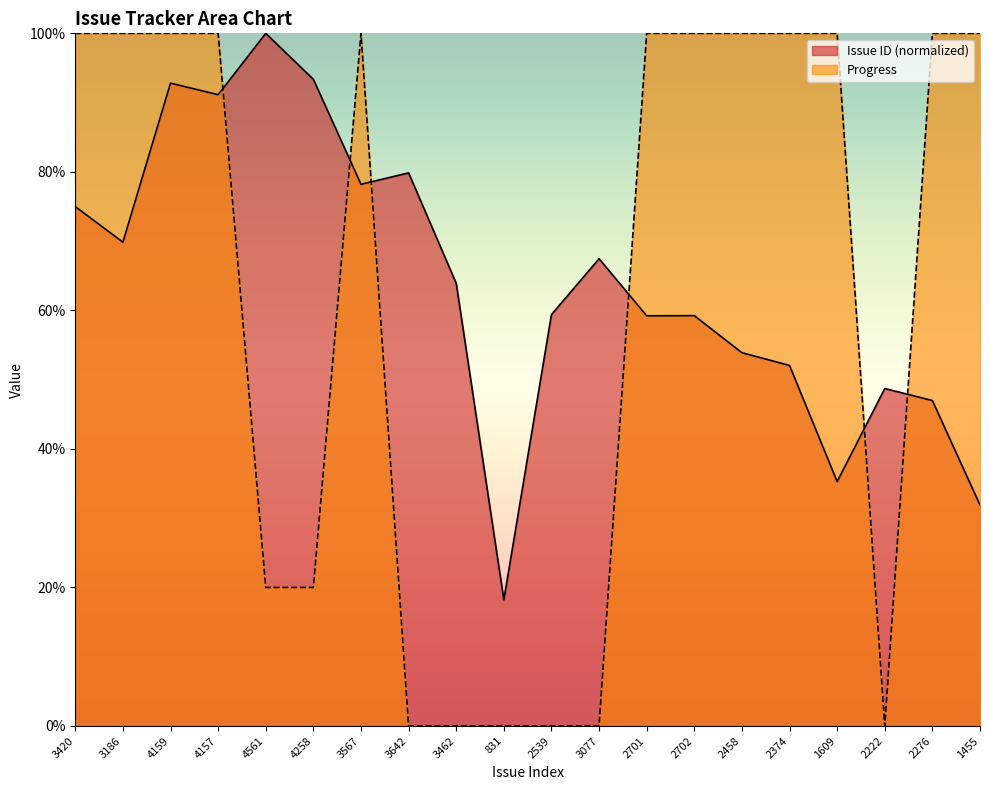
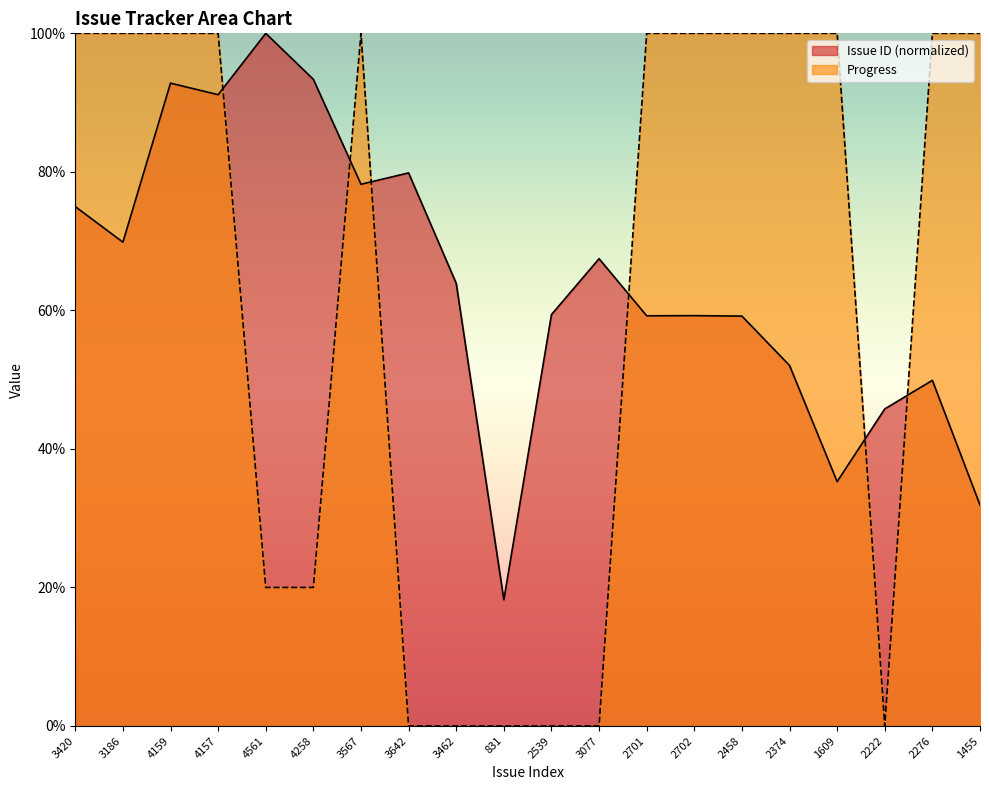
Issue ID (normalized), 2458: 54% -> 59%
Issue ID (normalized), 2222: 49% -> 46%
Issue ID (normalized), 2276: 47% -> 50%
